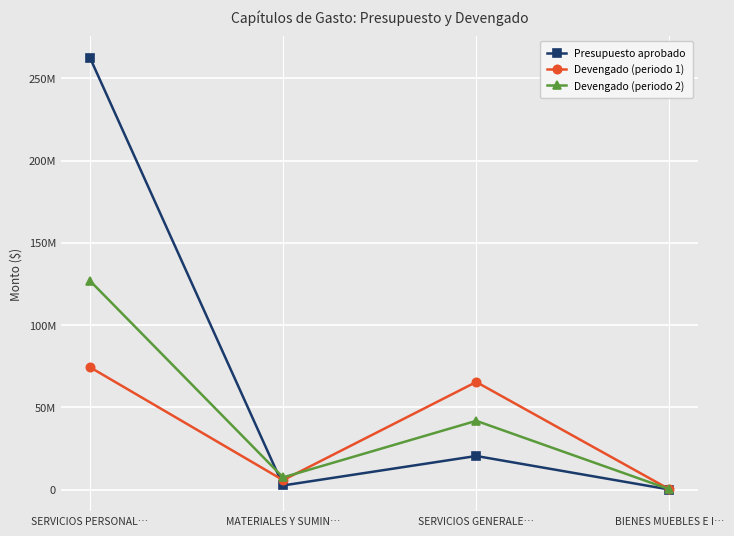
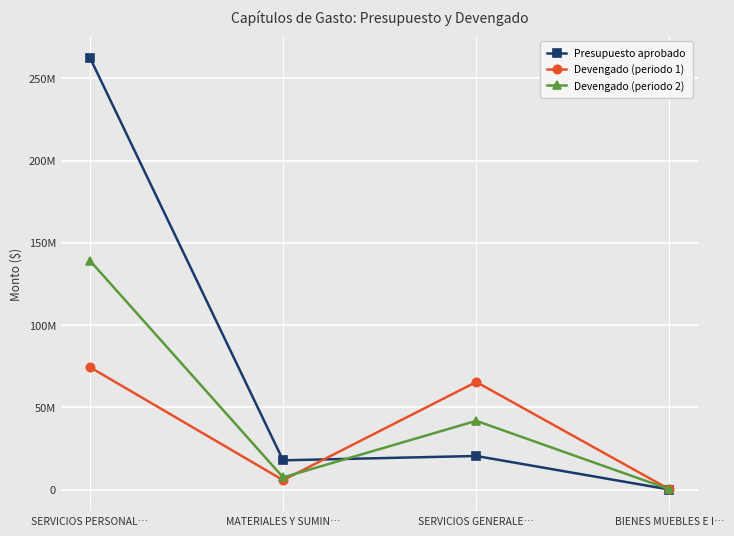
Devengado (periodo 2), SERVICIOS PERSONAL…: 127000000 -> 139000000
Presupuesto aprobado, MATERIALES Y SUMIN…: 2000000 -> 18000000
